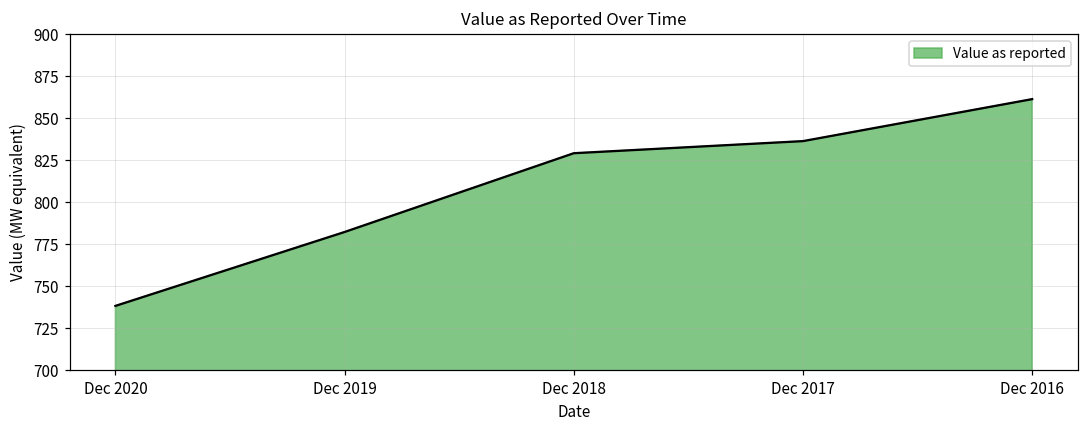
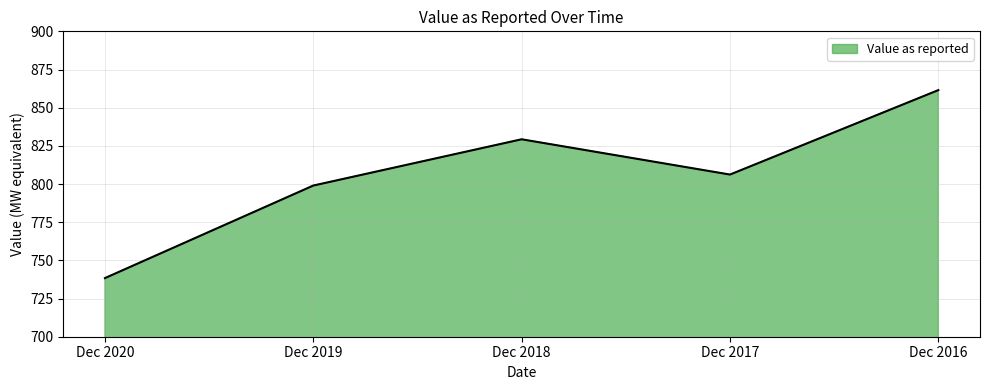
Dec 2019: 782 -> 799
Dec 2017: 837 -> 806
